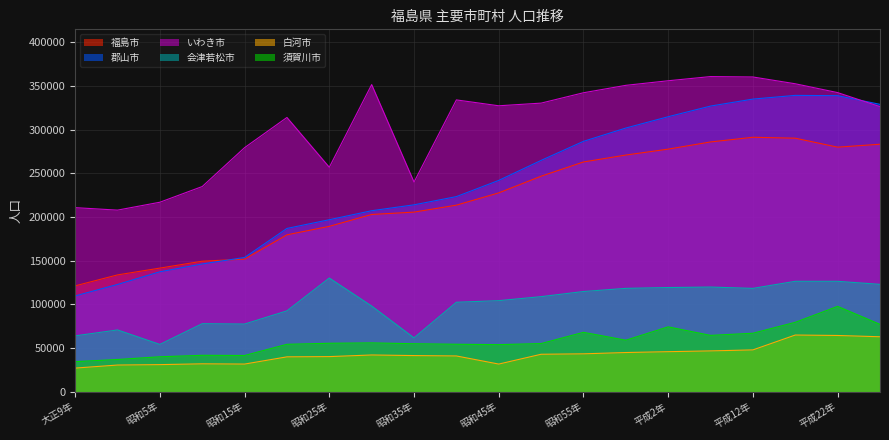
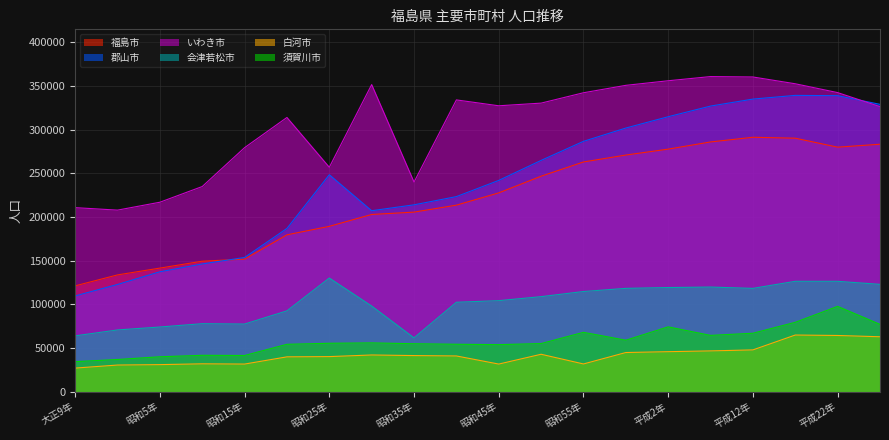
会津若松市, 昭和5年: 50000 -> 70000
郡山市, 昭和25年: 200000 -> 250000
白河市, 昭和55年: 40000 -> 30000
